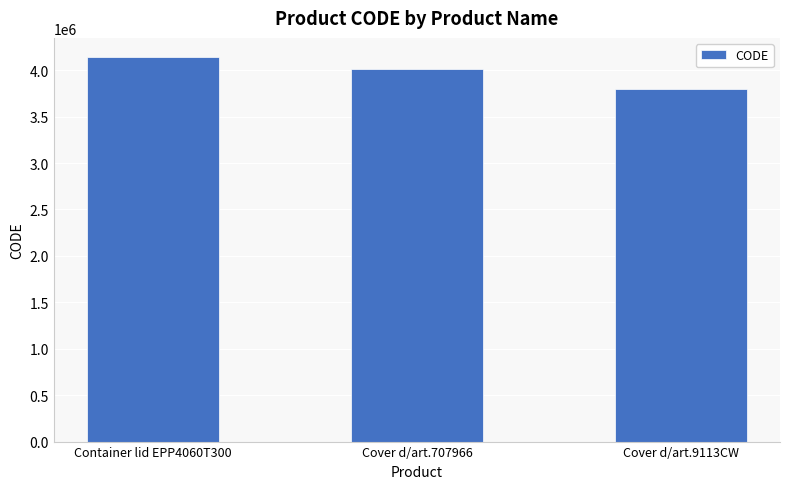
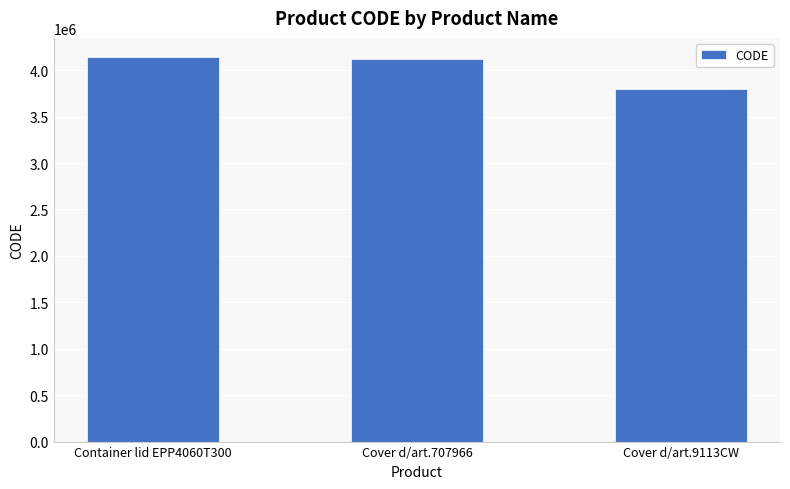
Cover d/art.707966: 4000000 -> 4100000
